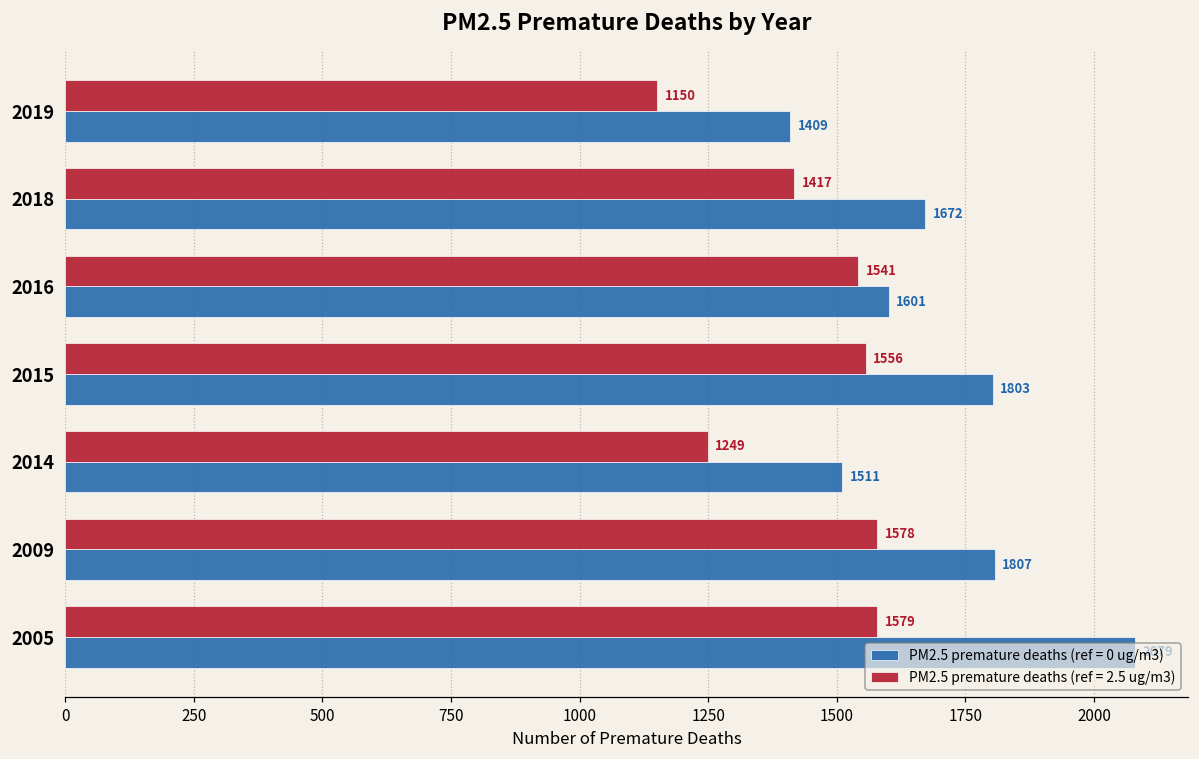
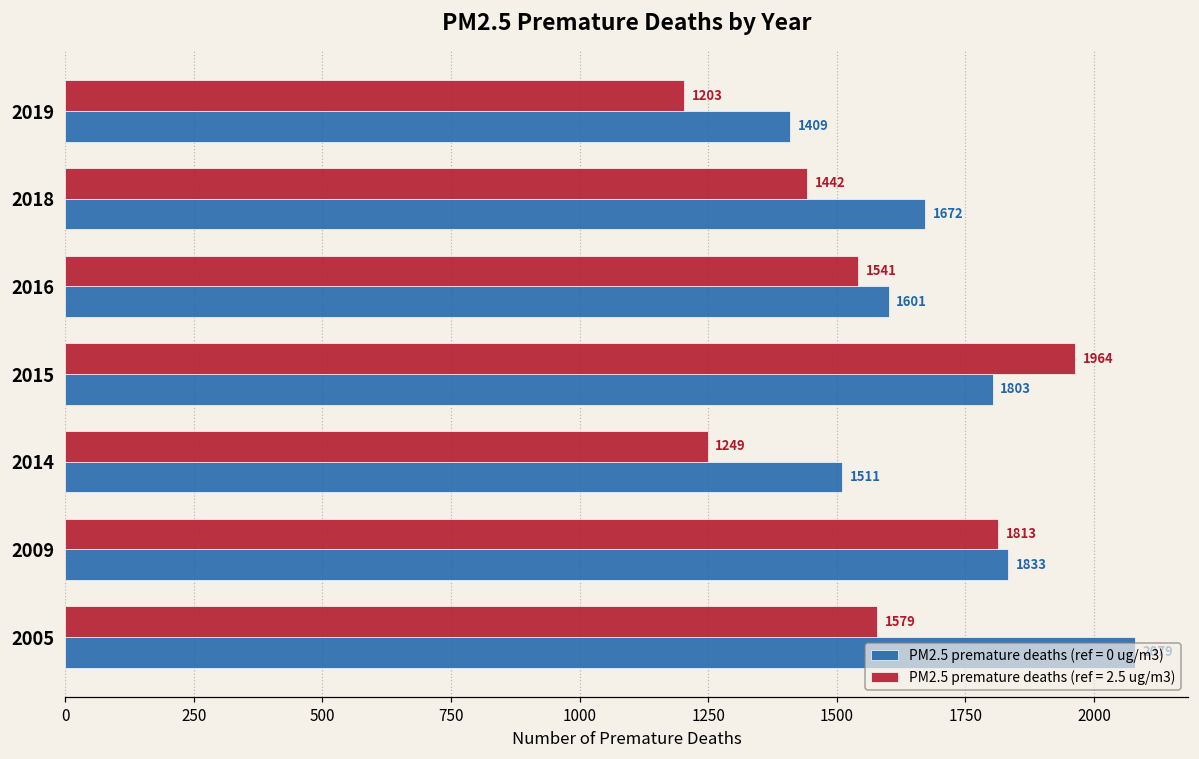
PM2.5 premature deaths (ref = 2.5 ug/m3), 2019: 1150 -> 1203
PM2.5 premature deaths (ref = 2.5 ug/m3), 2018: 1417 -> 1442
PM2.5 premature deaths (ref = 2.5 ug/m3), 2015: 1556 -> 1964
PM2.5 premature deaths (ref = 2.5 ug/m3), 2009: 1578 -> 1813
PM2.5 premature deaths (ref = 0 ug/m3), 2009: 1807 -> 1833
